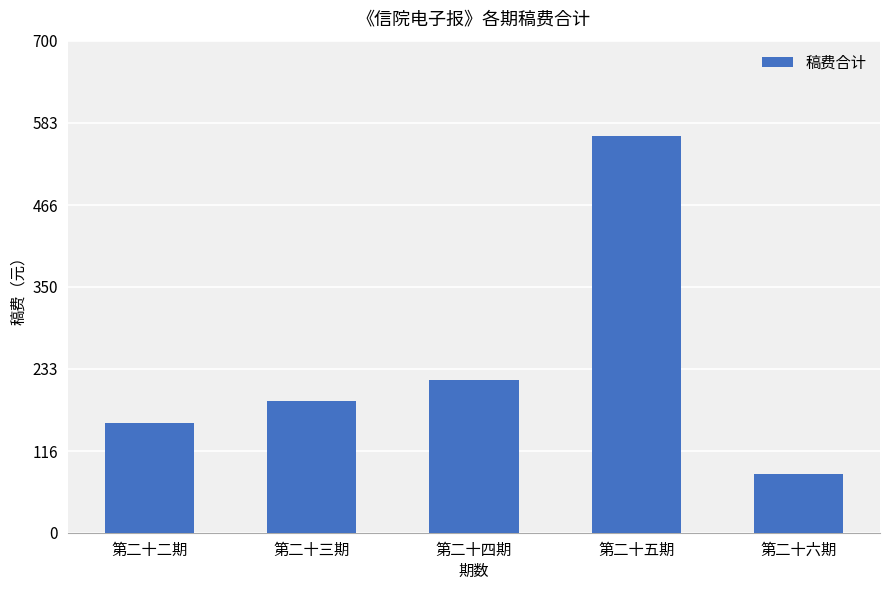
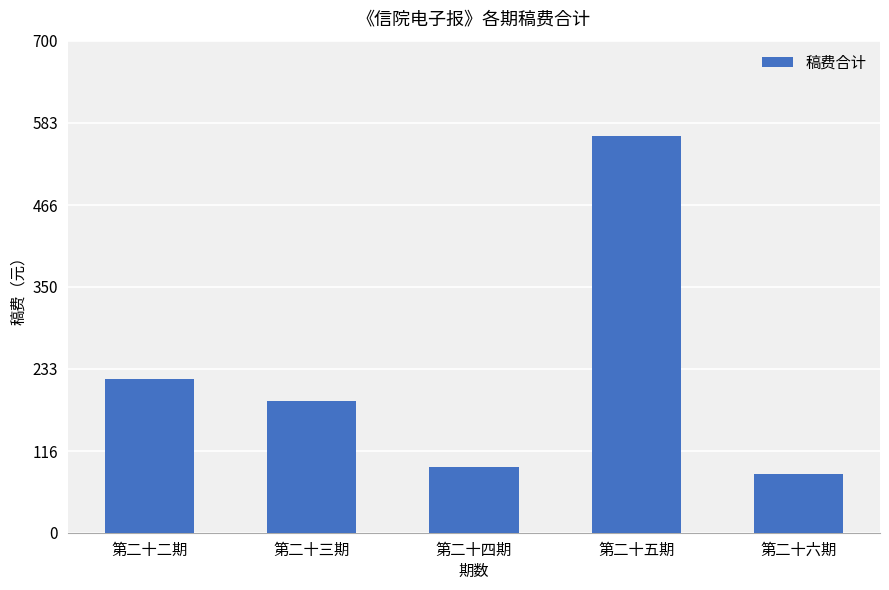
第二十二期: 160 -> 220
第二十四期: 220 -> 90
